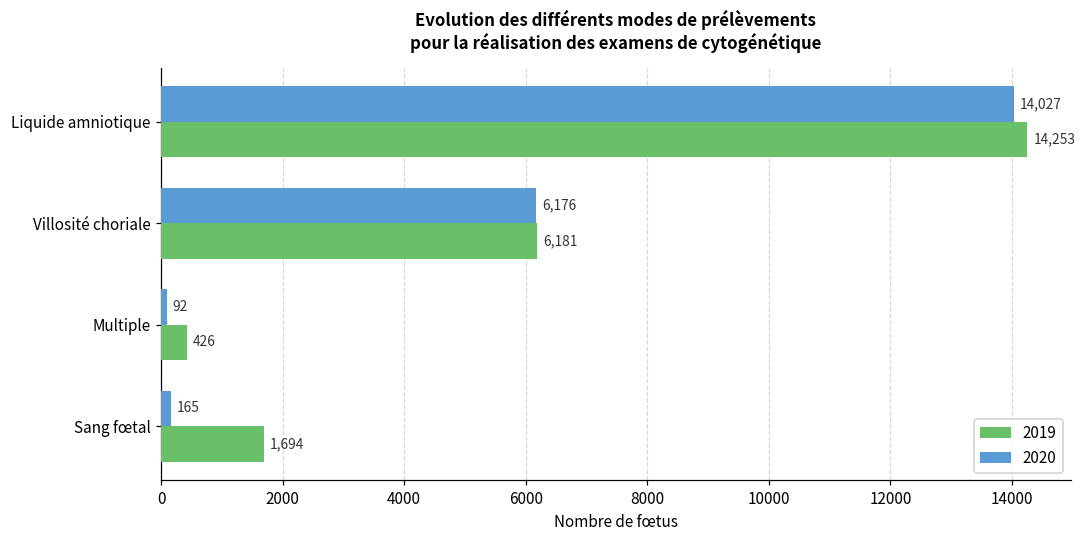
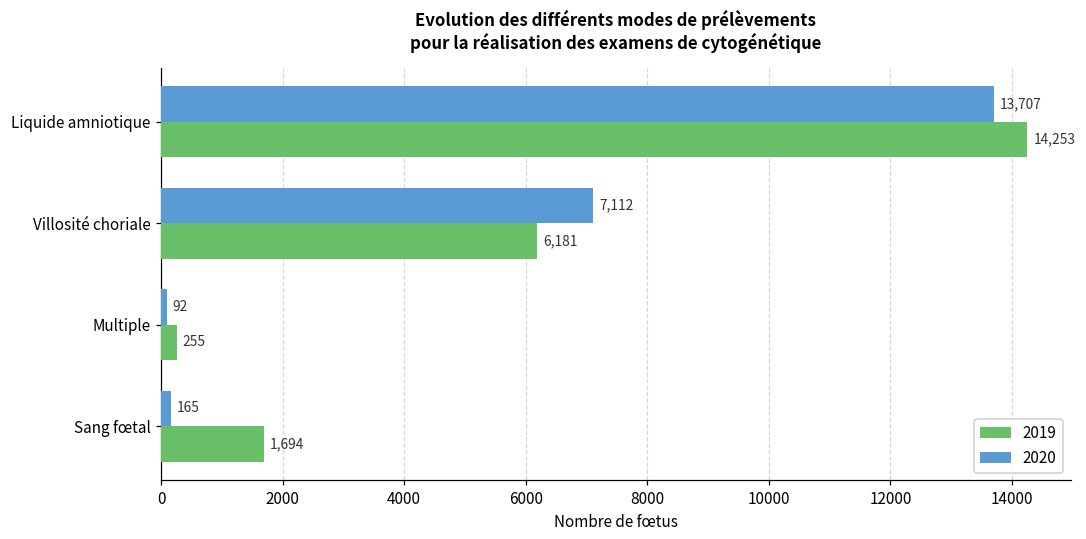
2020, Liquide amniotique: 14,027 -> 13,707
2020, Villosité choriale: 6,176 -> 7,112
2019, Multiple: 426 -> 255
